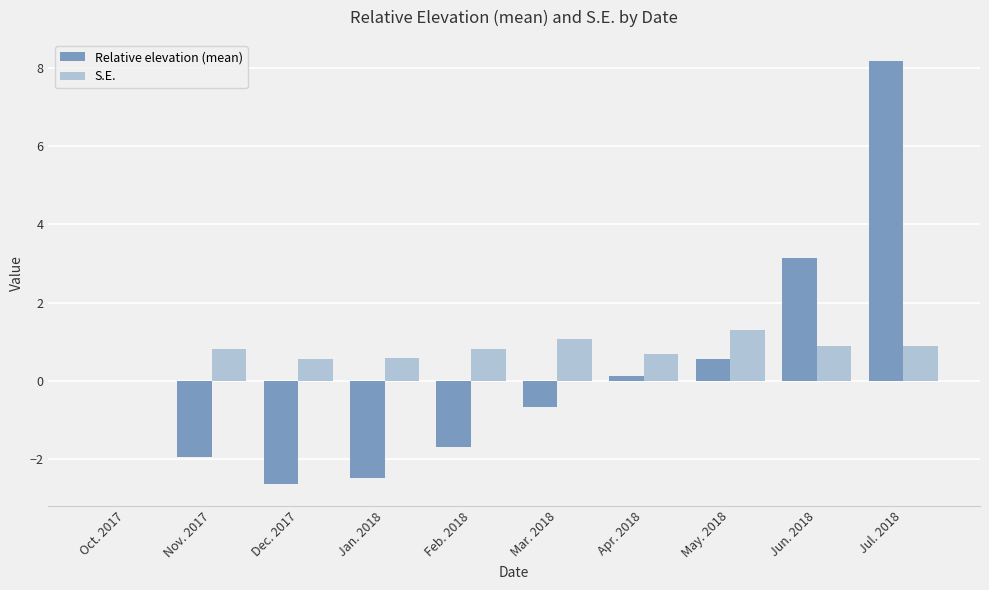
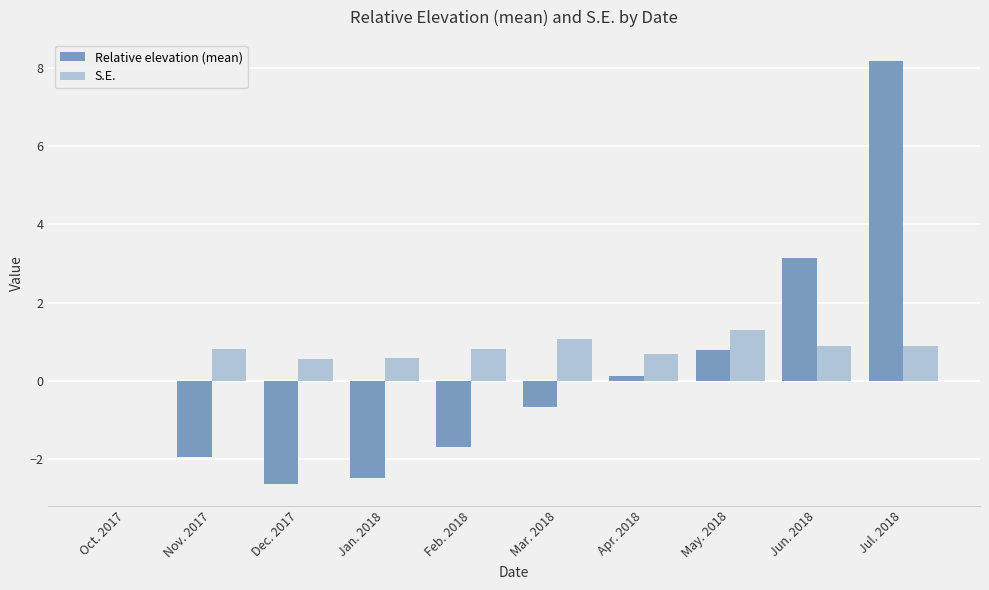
Relative elevation (mean), May. 2018: 0.6 -> 0.8
